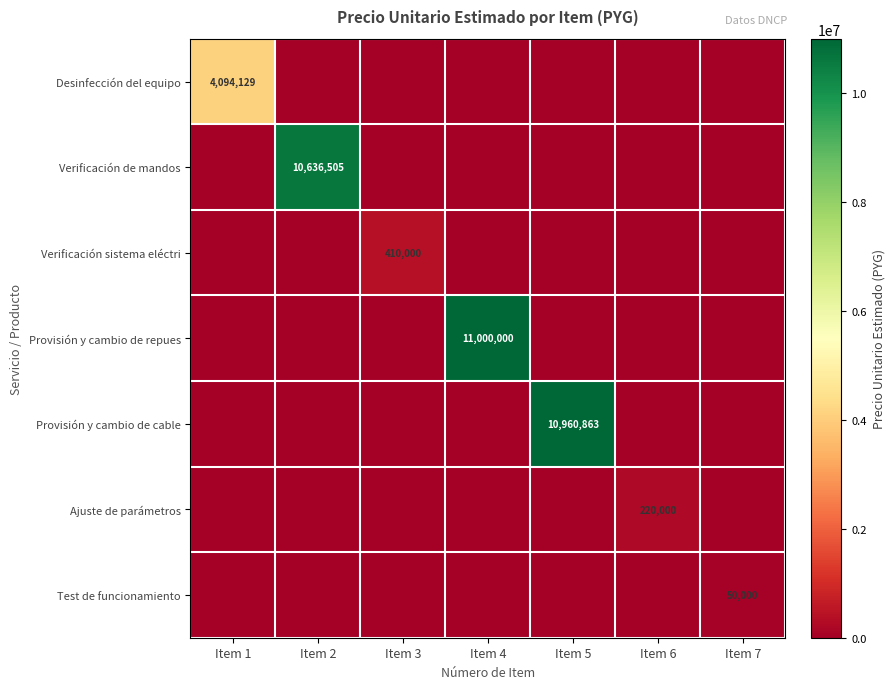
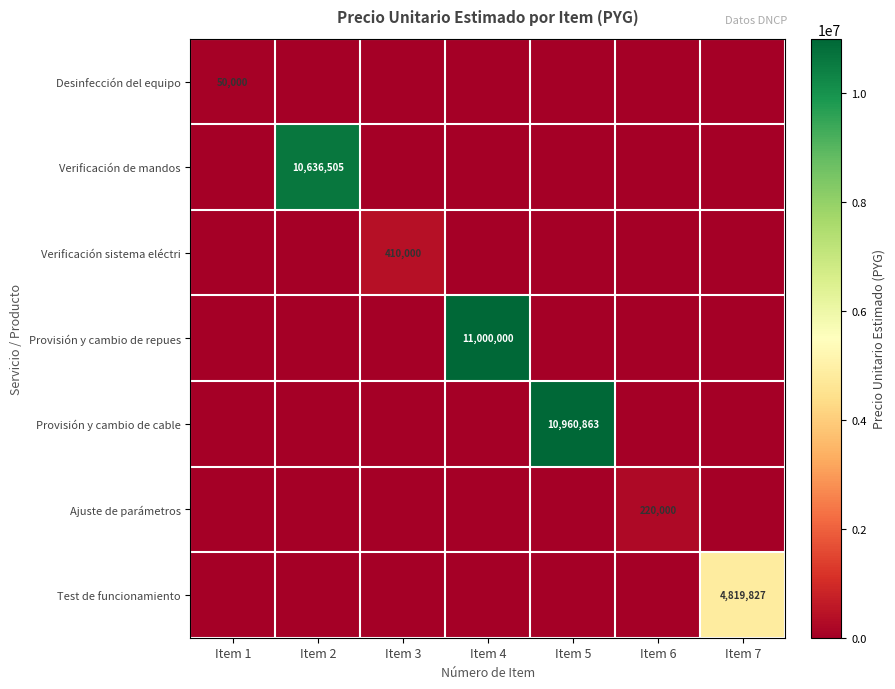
Desinfección del equipo, Item 1: 4,094,129 -> 50,000
Test de funcionamiento, Item 7: 50,000 -> 4,819,827
